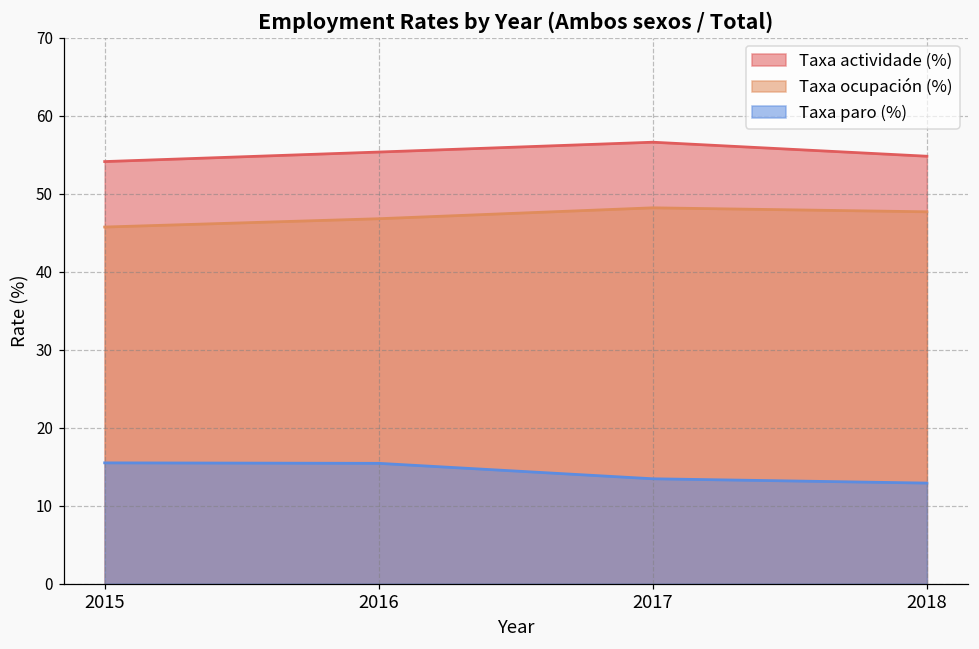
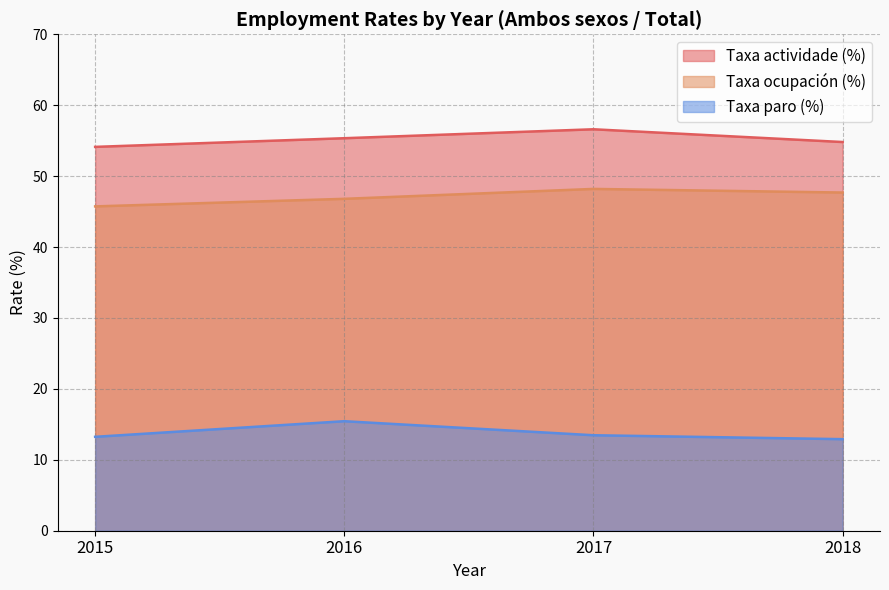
Taxa paro (%), 2015: 16 -> 13
